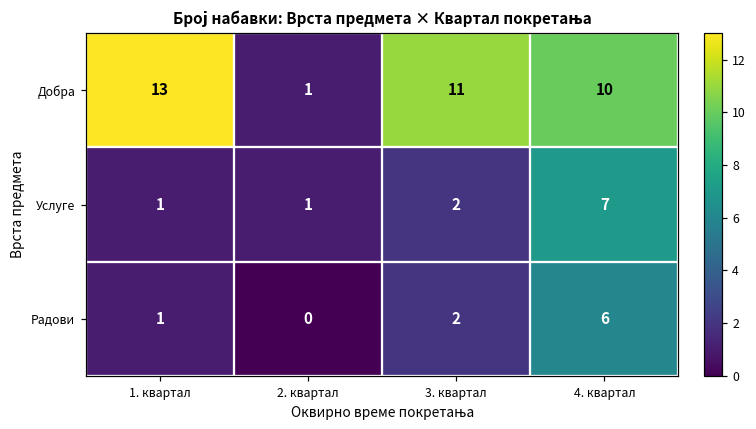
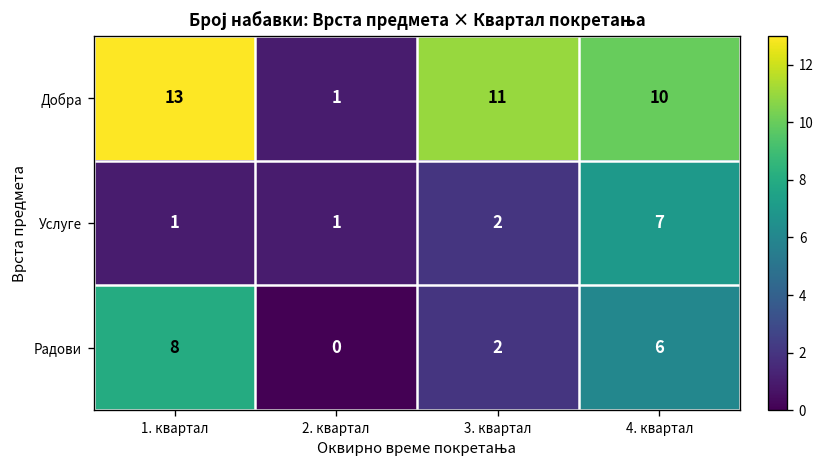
Радови, 1. квартал: 1 -> 8
